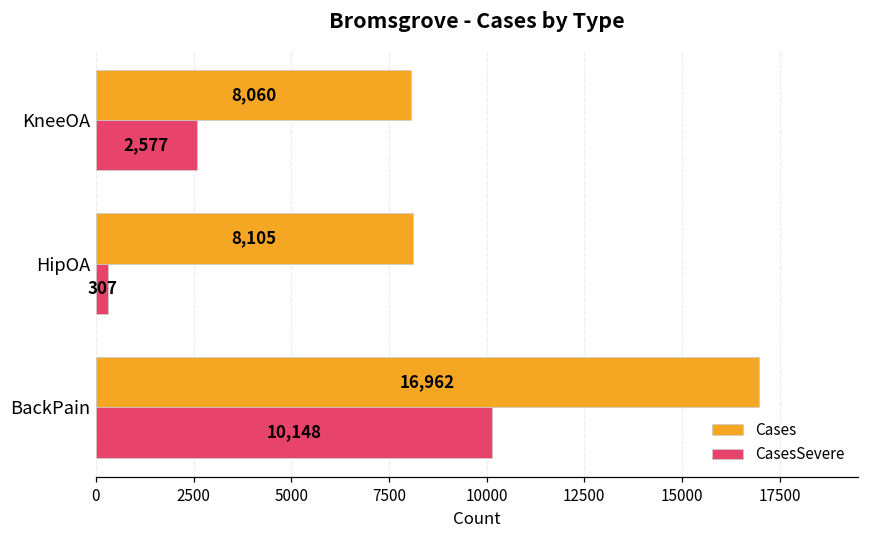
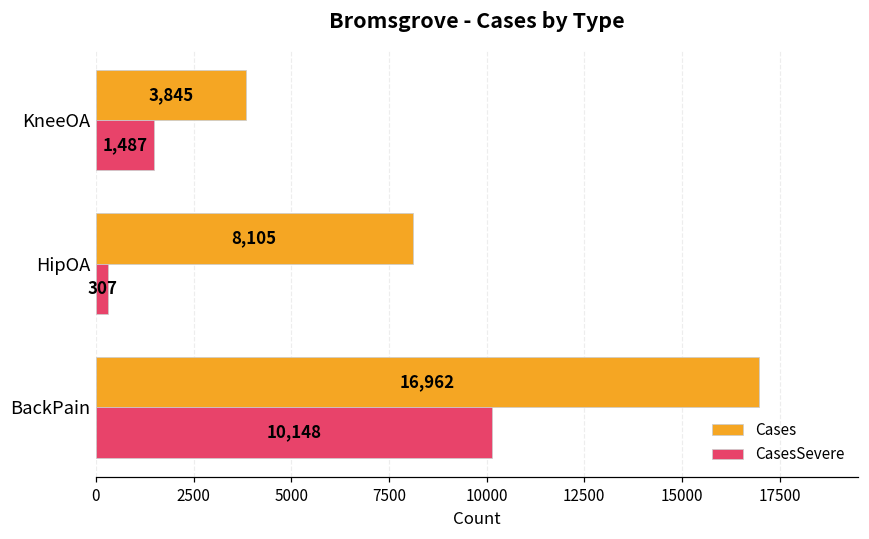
Cases, KneeOA: 8,060 -> 3,845
CasesSevere, KneeOA: 2,577 -> 1,487
